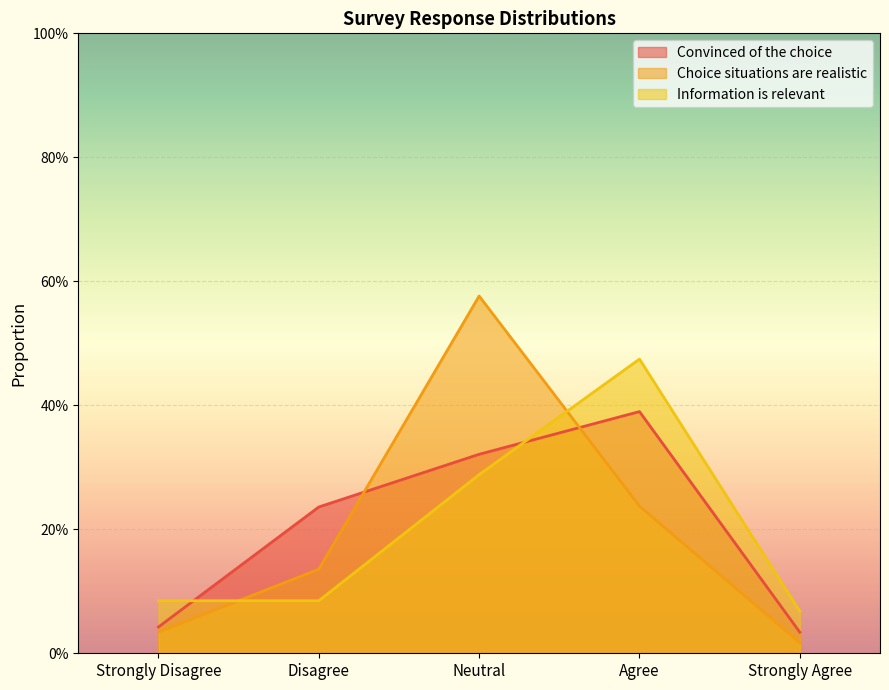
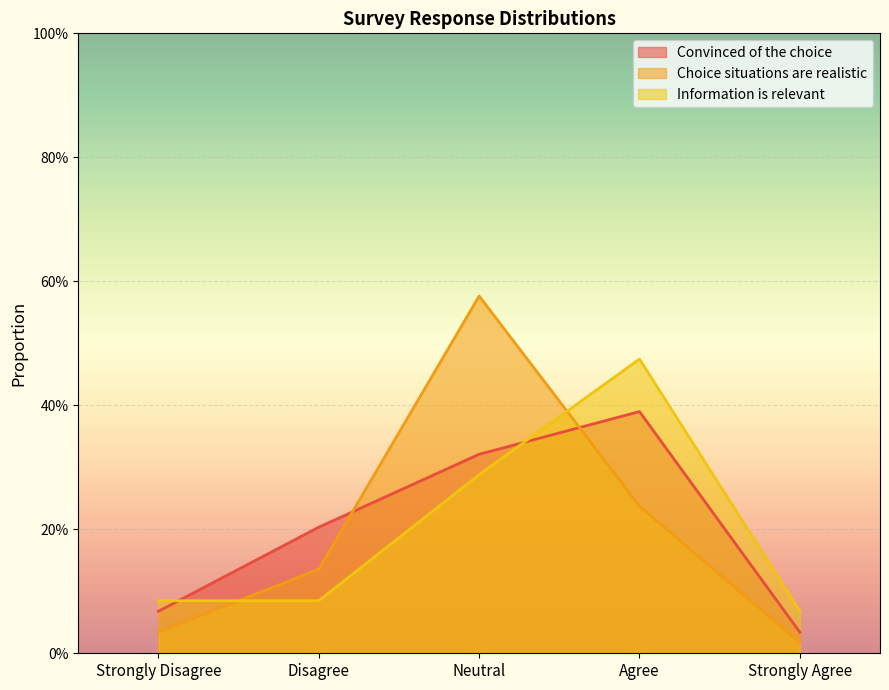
Convinced of the choice, Strongly Disagree: 4% -> 7%
Convinced of the choice, Disagree: 24% -> 20%
